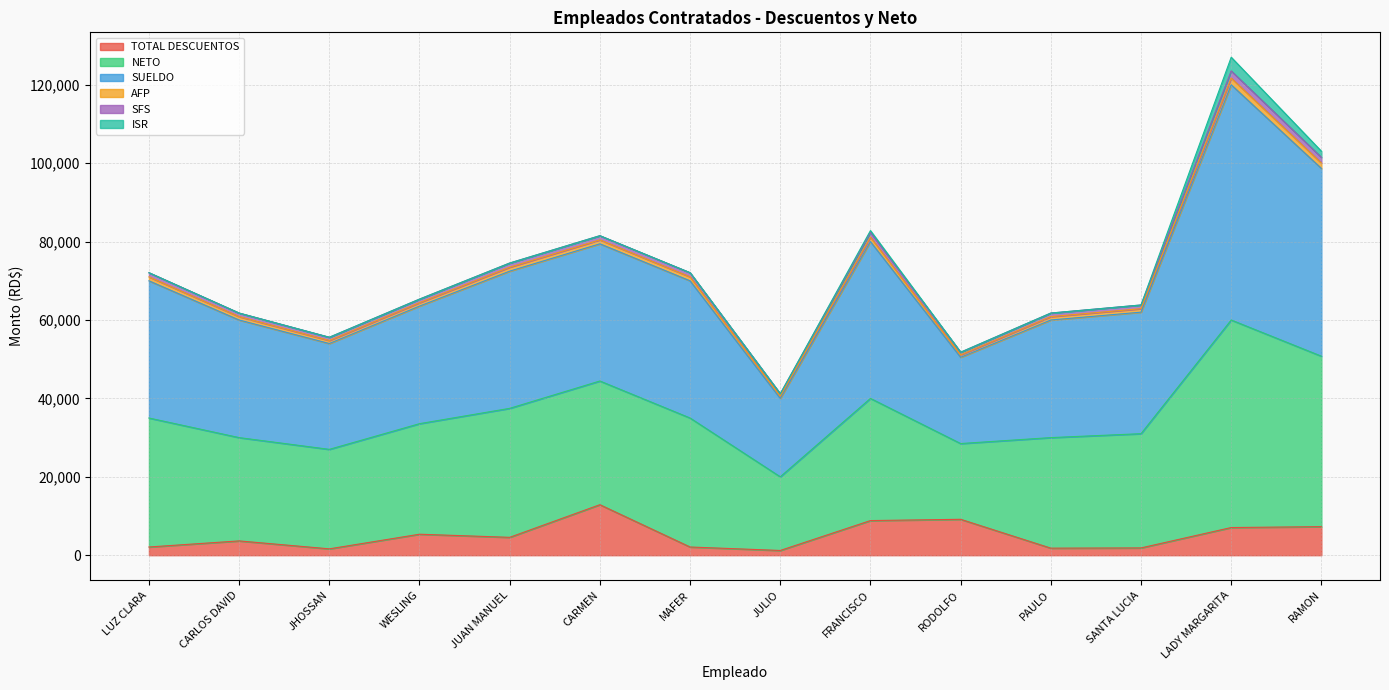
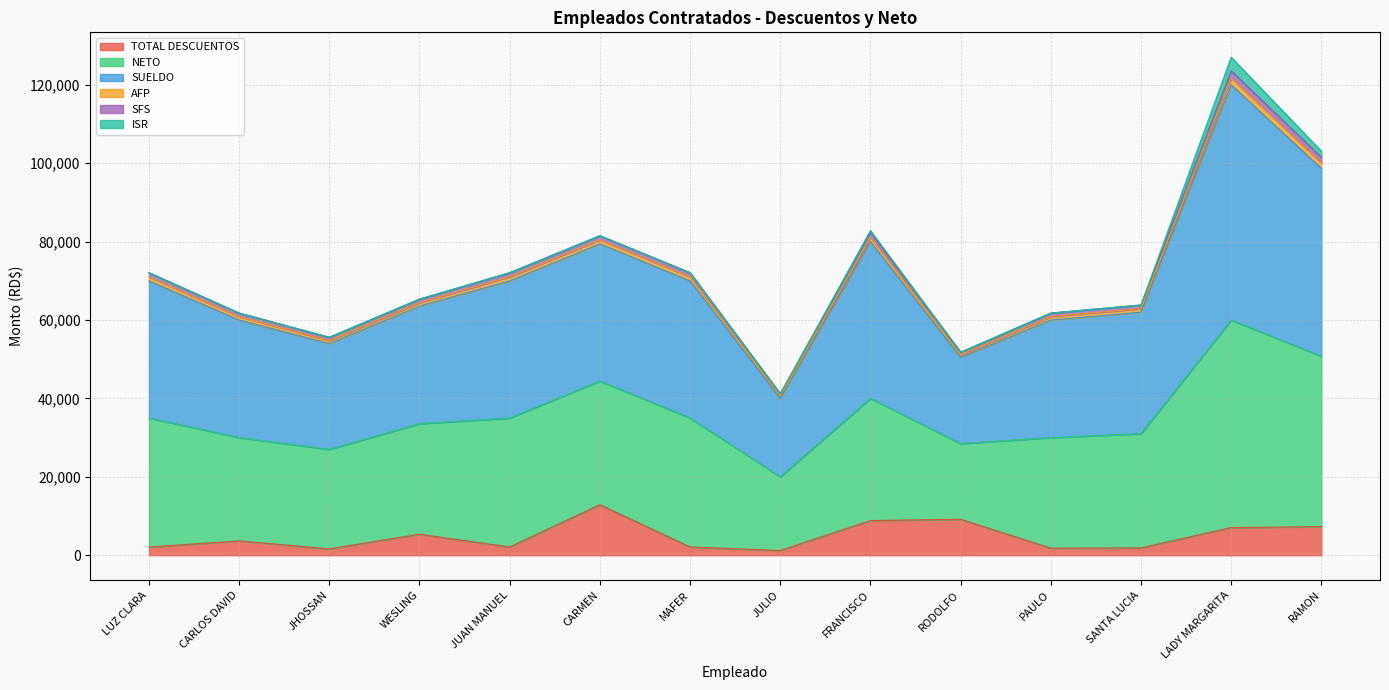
TOTAL DESCUENTOS, JUAN MANUEL: 5,000 -> 2,000
